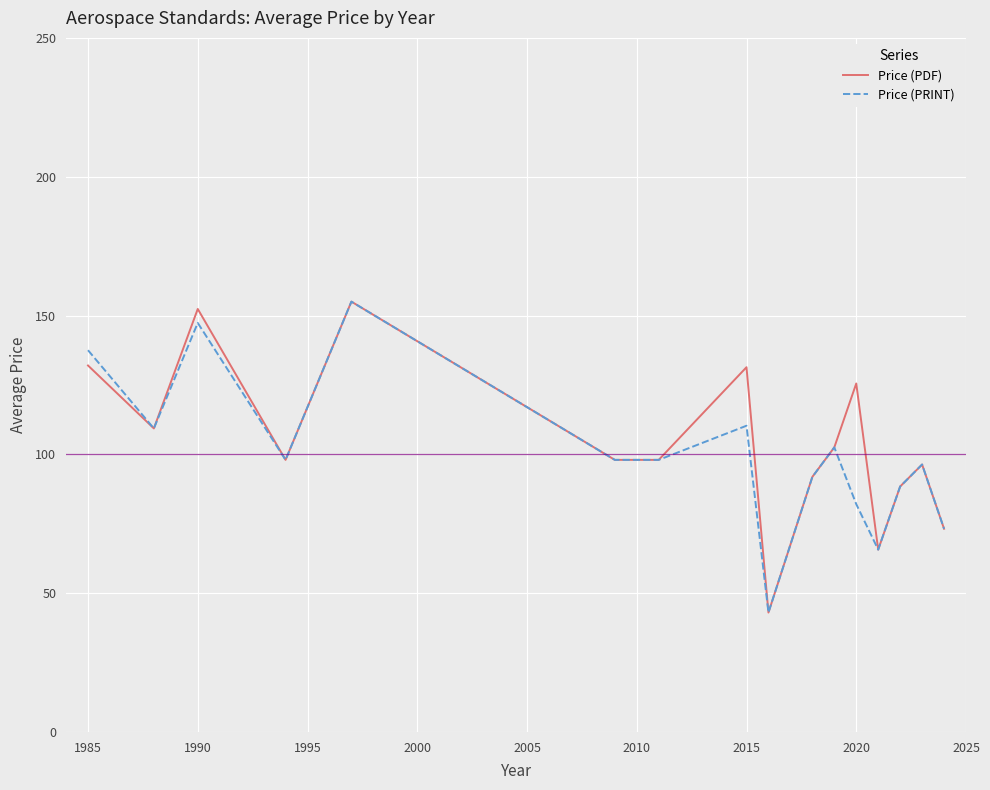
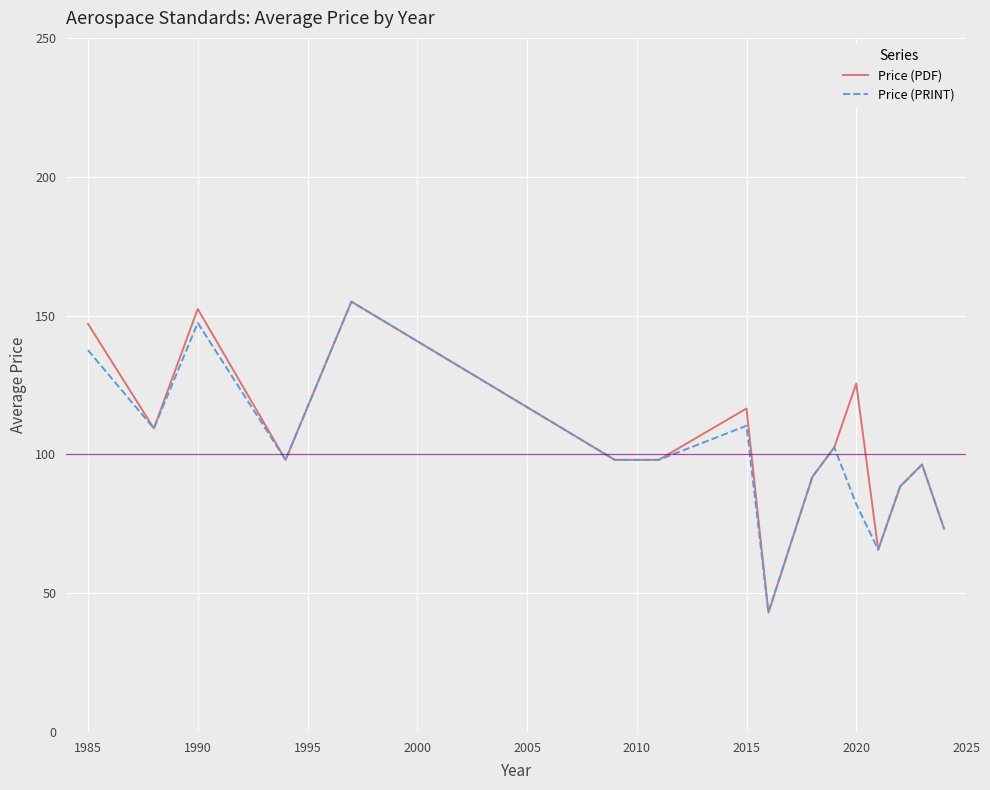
Price (PDF), 1985: 132 -> 147
Price (PDF), 2015: 131 -> 117
